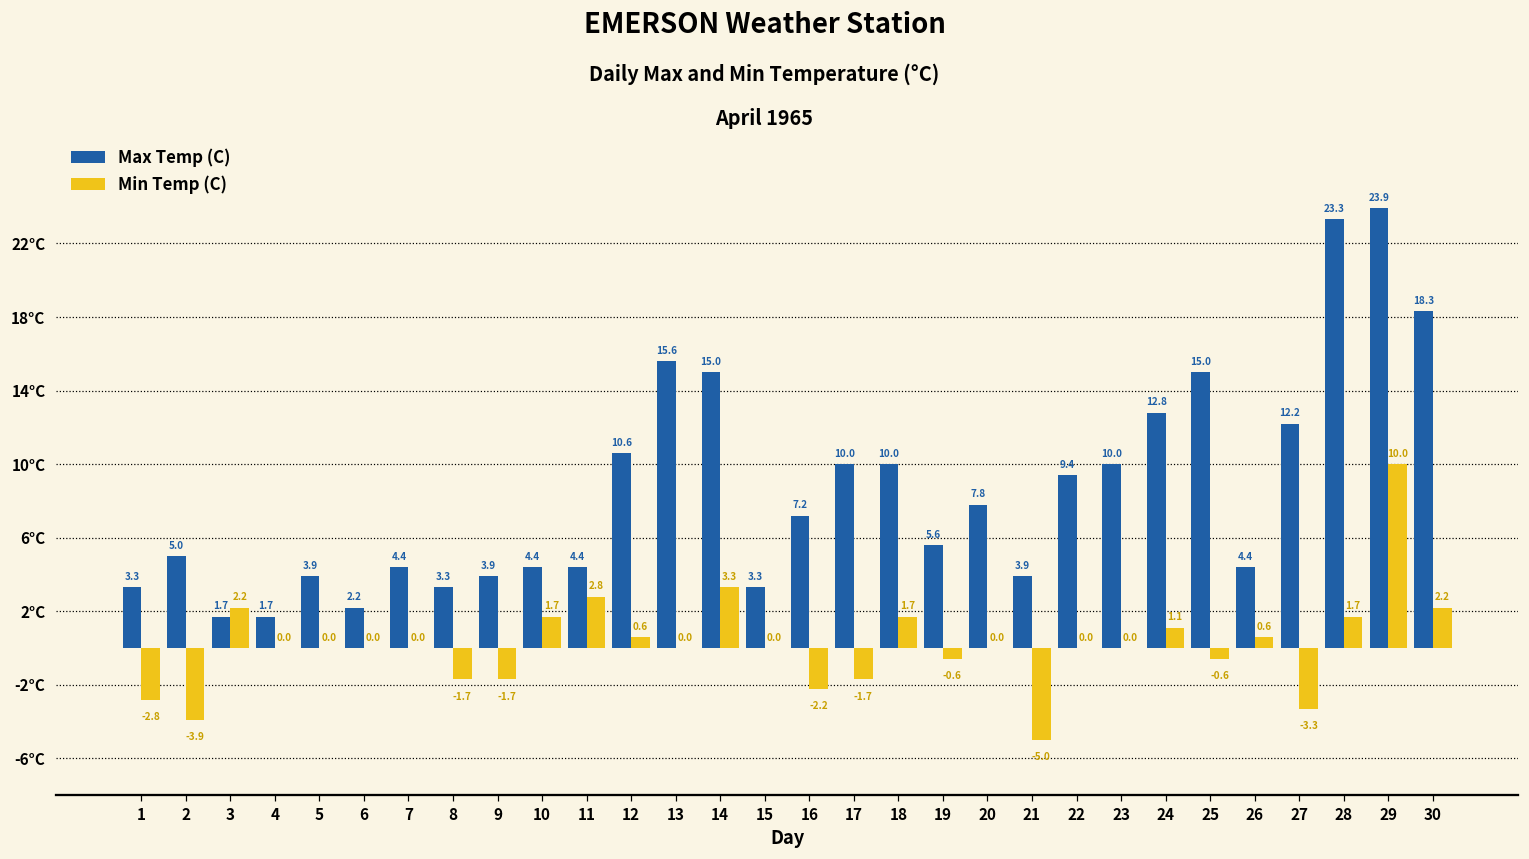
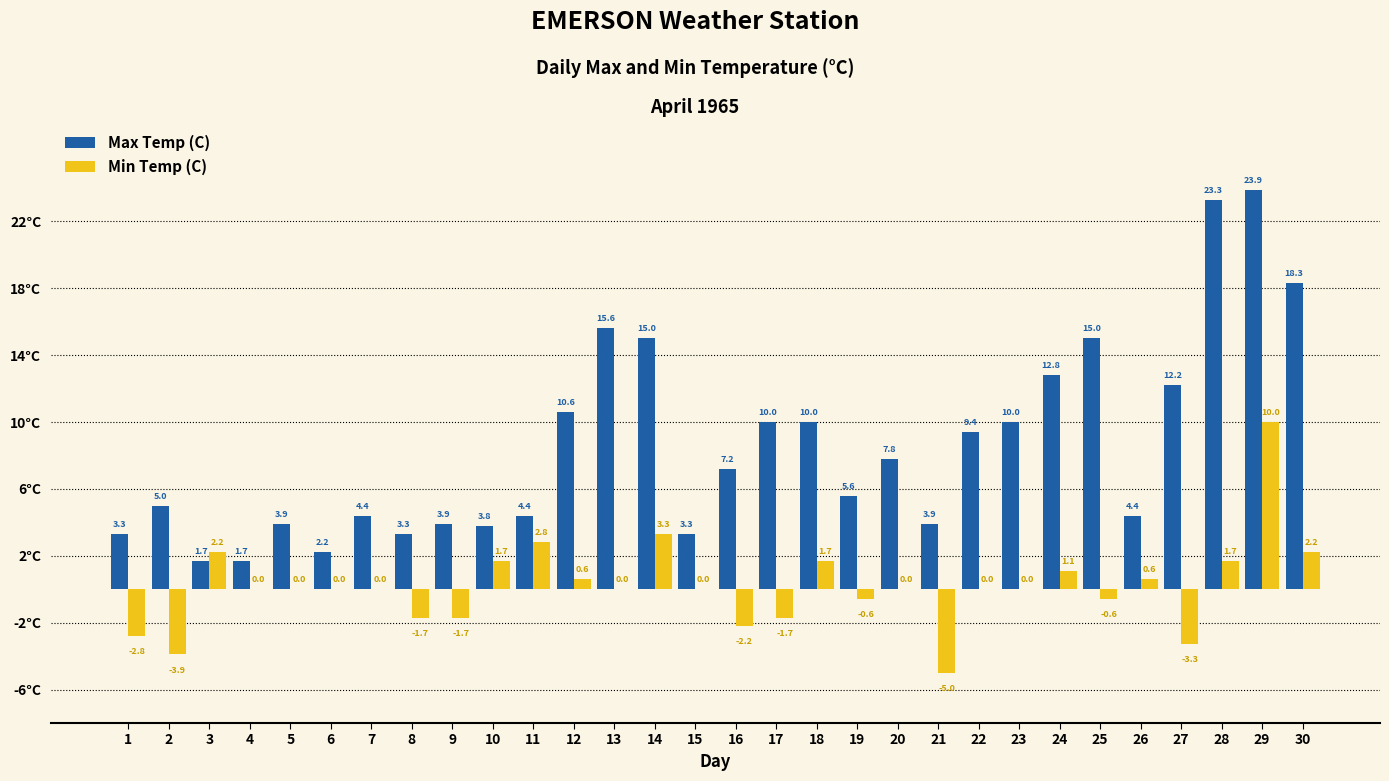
Max Temp (C), 10: 4.4 -> 3.8
